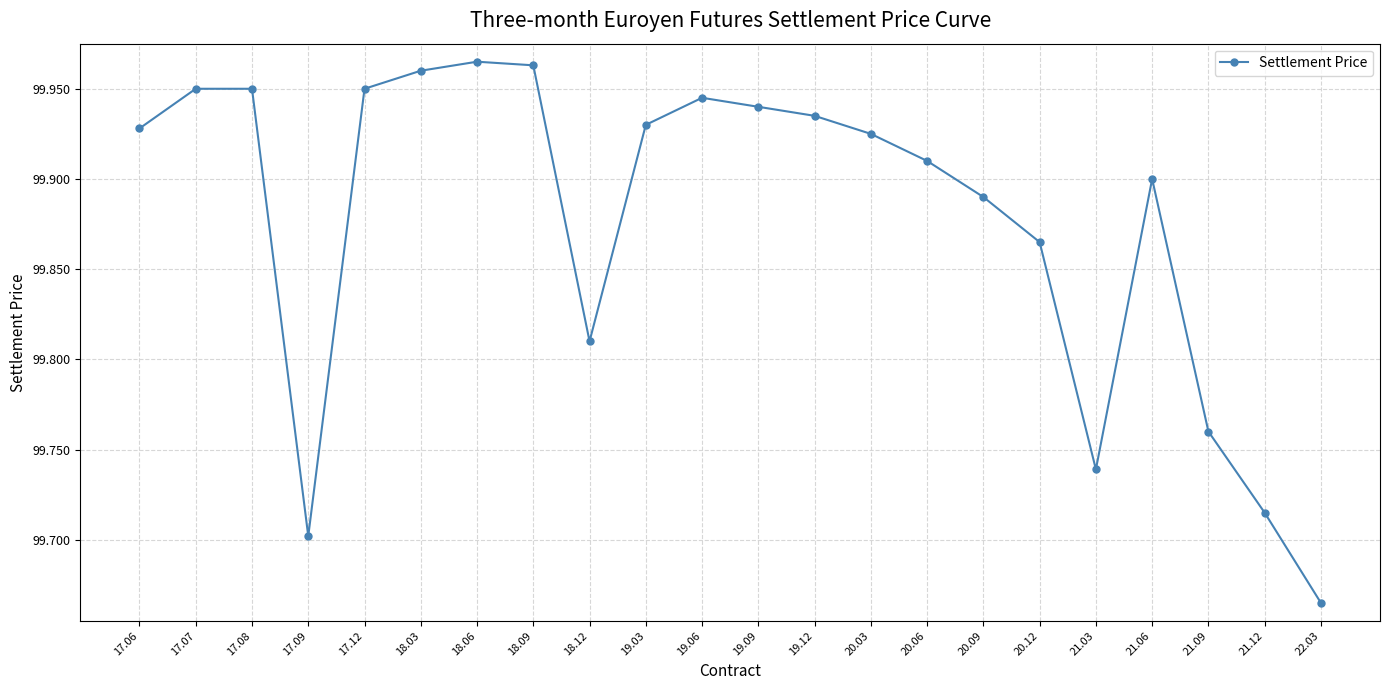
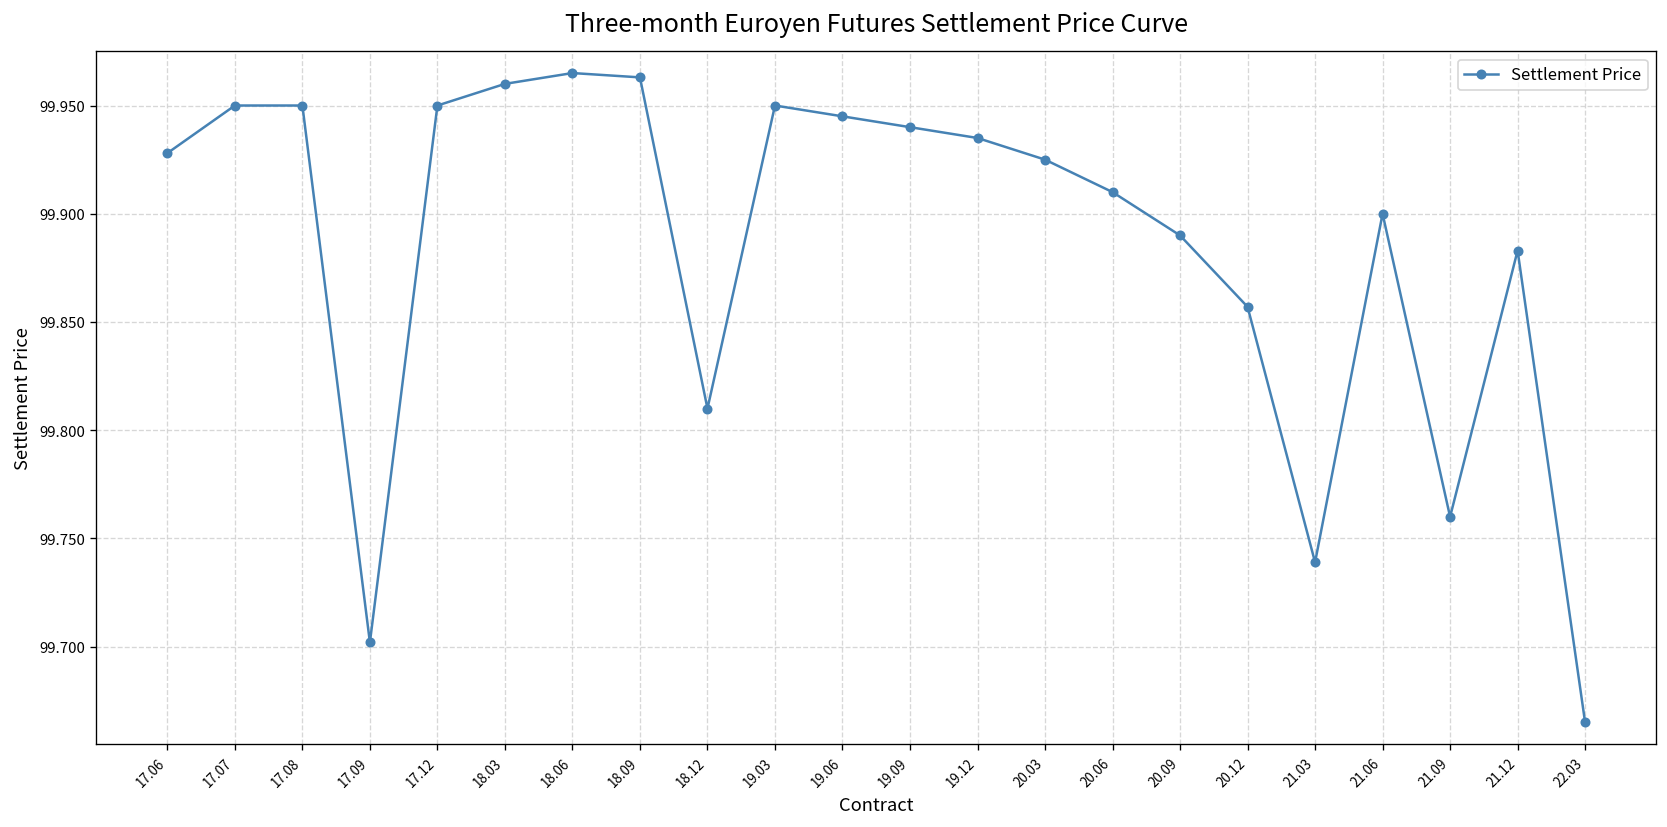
19.03: 99.93 -> 99.95
20.12: 99.865 -> 99.857
21.12: 99.715 -> 99.883
